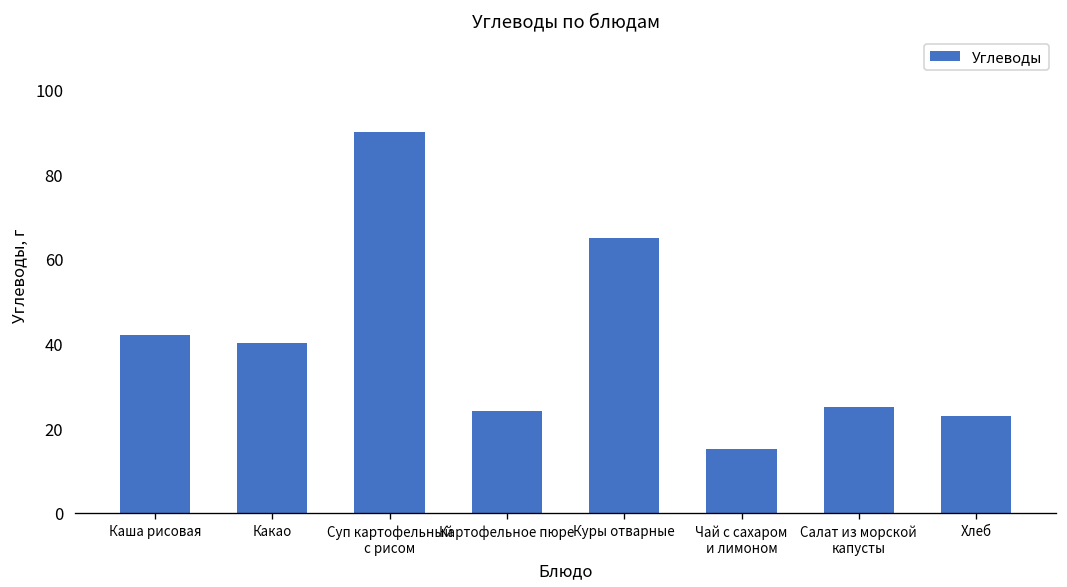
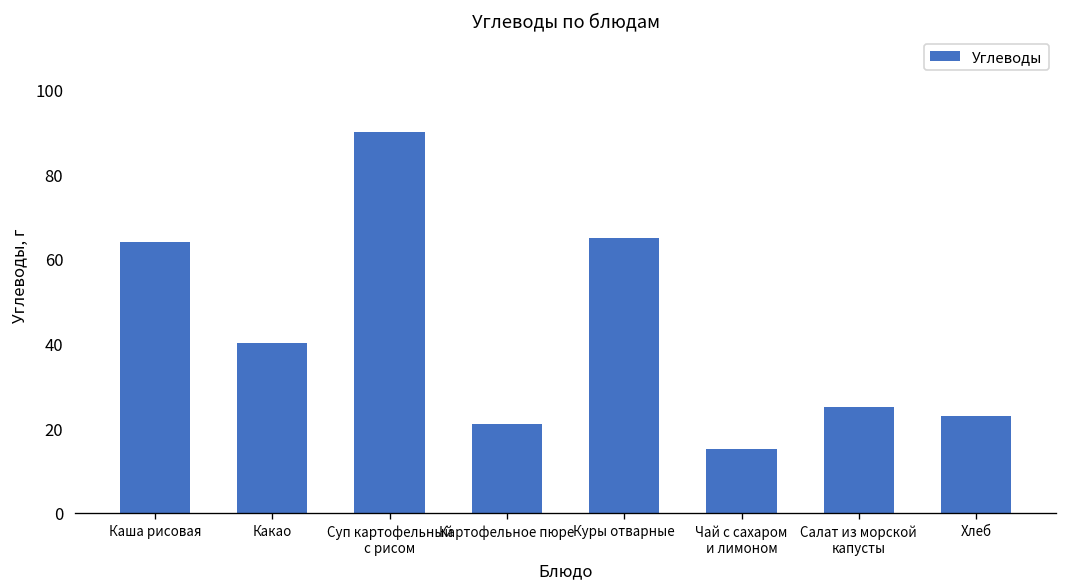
Каша рисовая: 42 -> 64
Картофельное пюре: 24 -> 21
